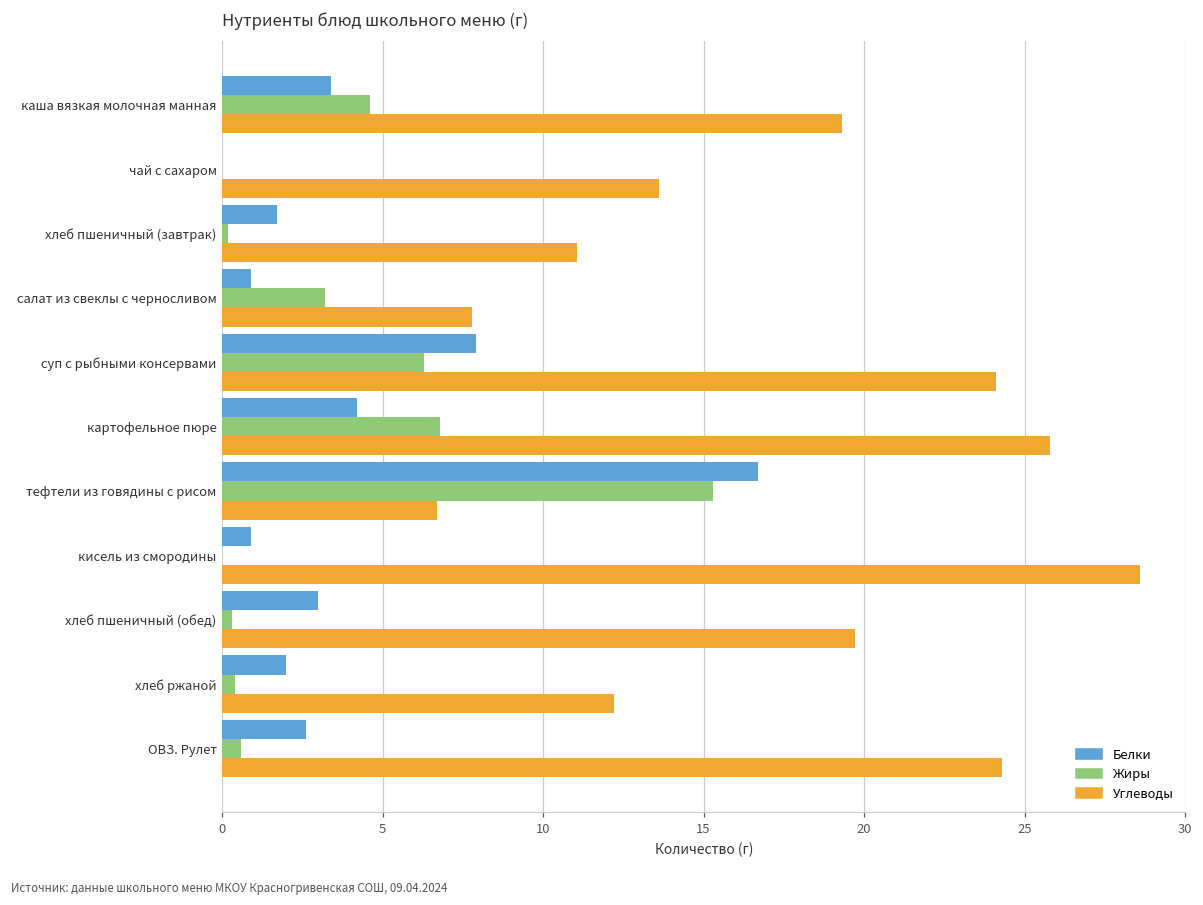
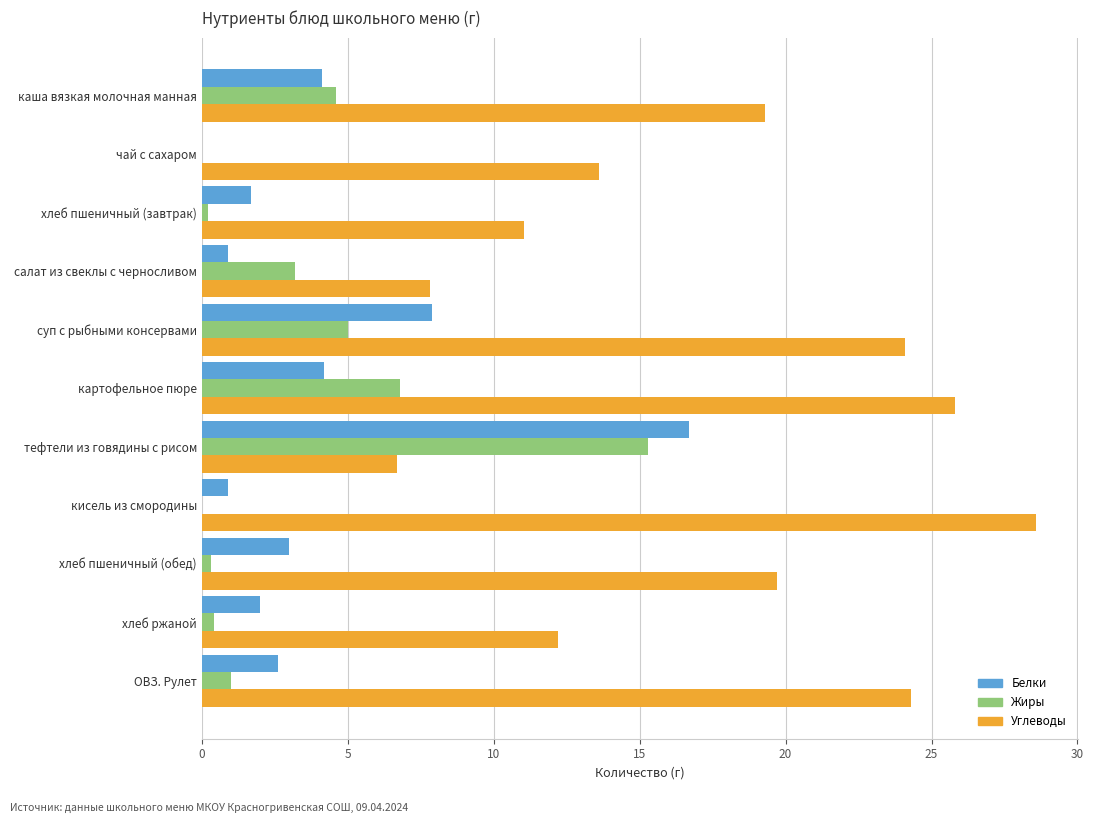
Белки, каша вязкая молочная манная: 3.4 -> 4.1
Жиры, суп с рыбными консервами: 6.3 -> 5.0
Жиры, ОВЗ. Рулет: 0.6 -> 1.0
